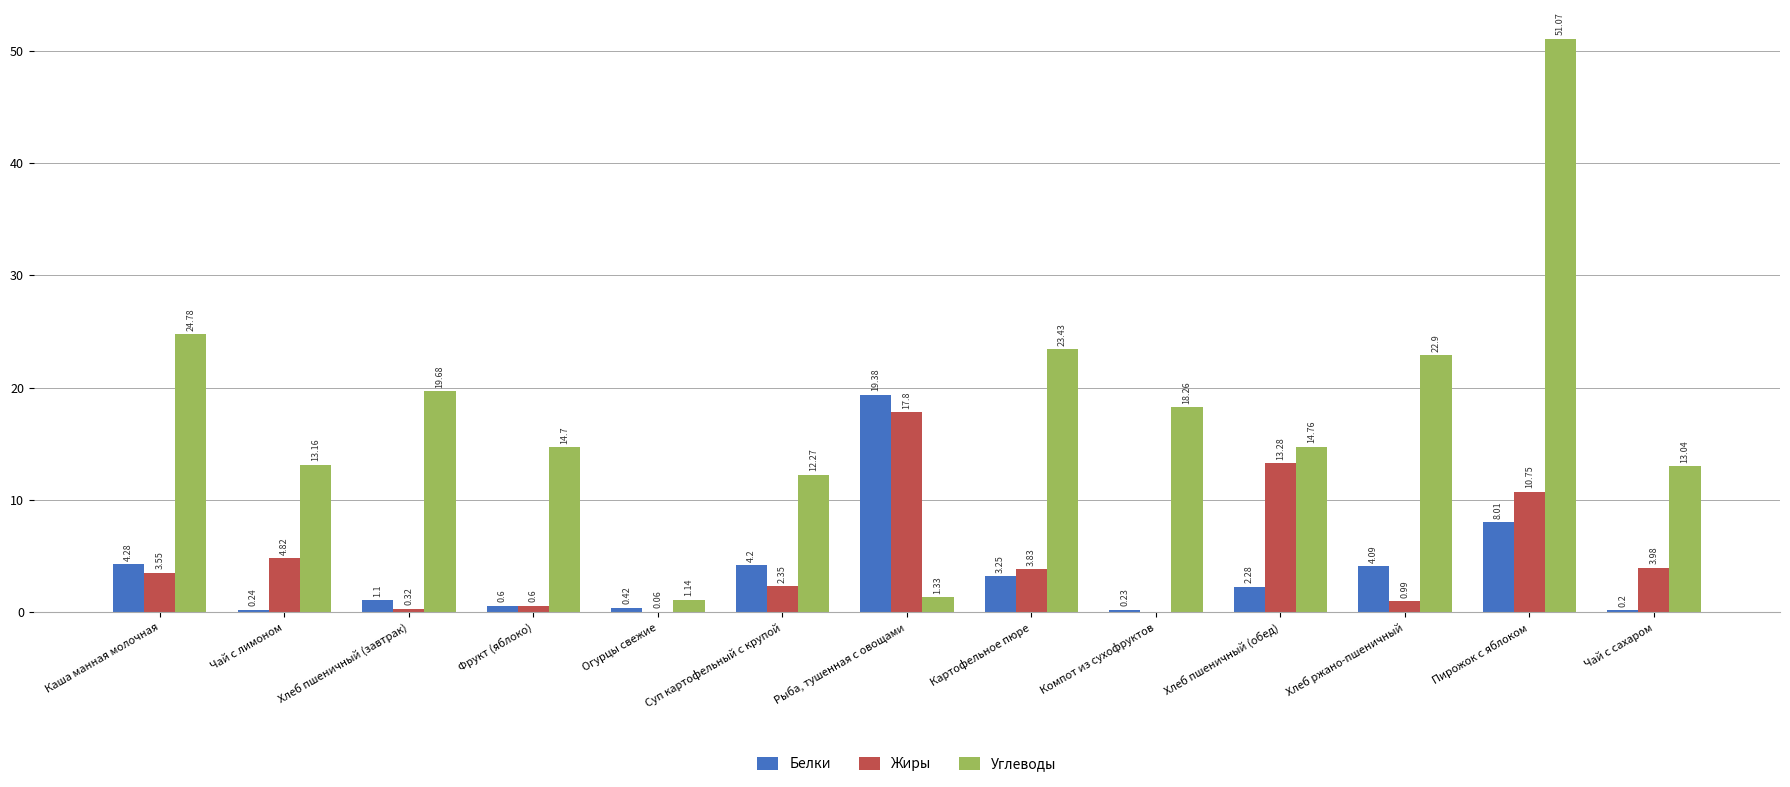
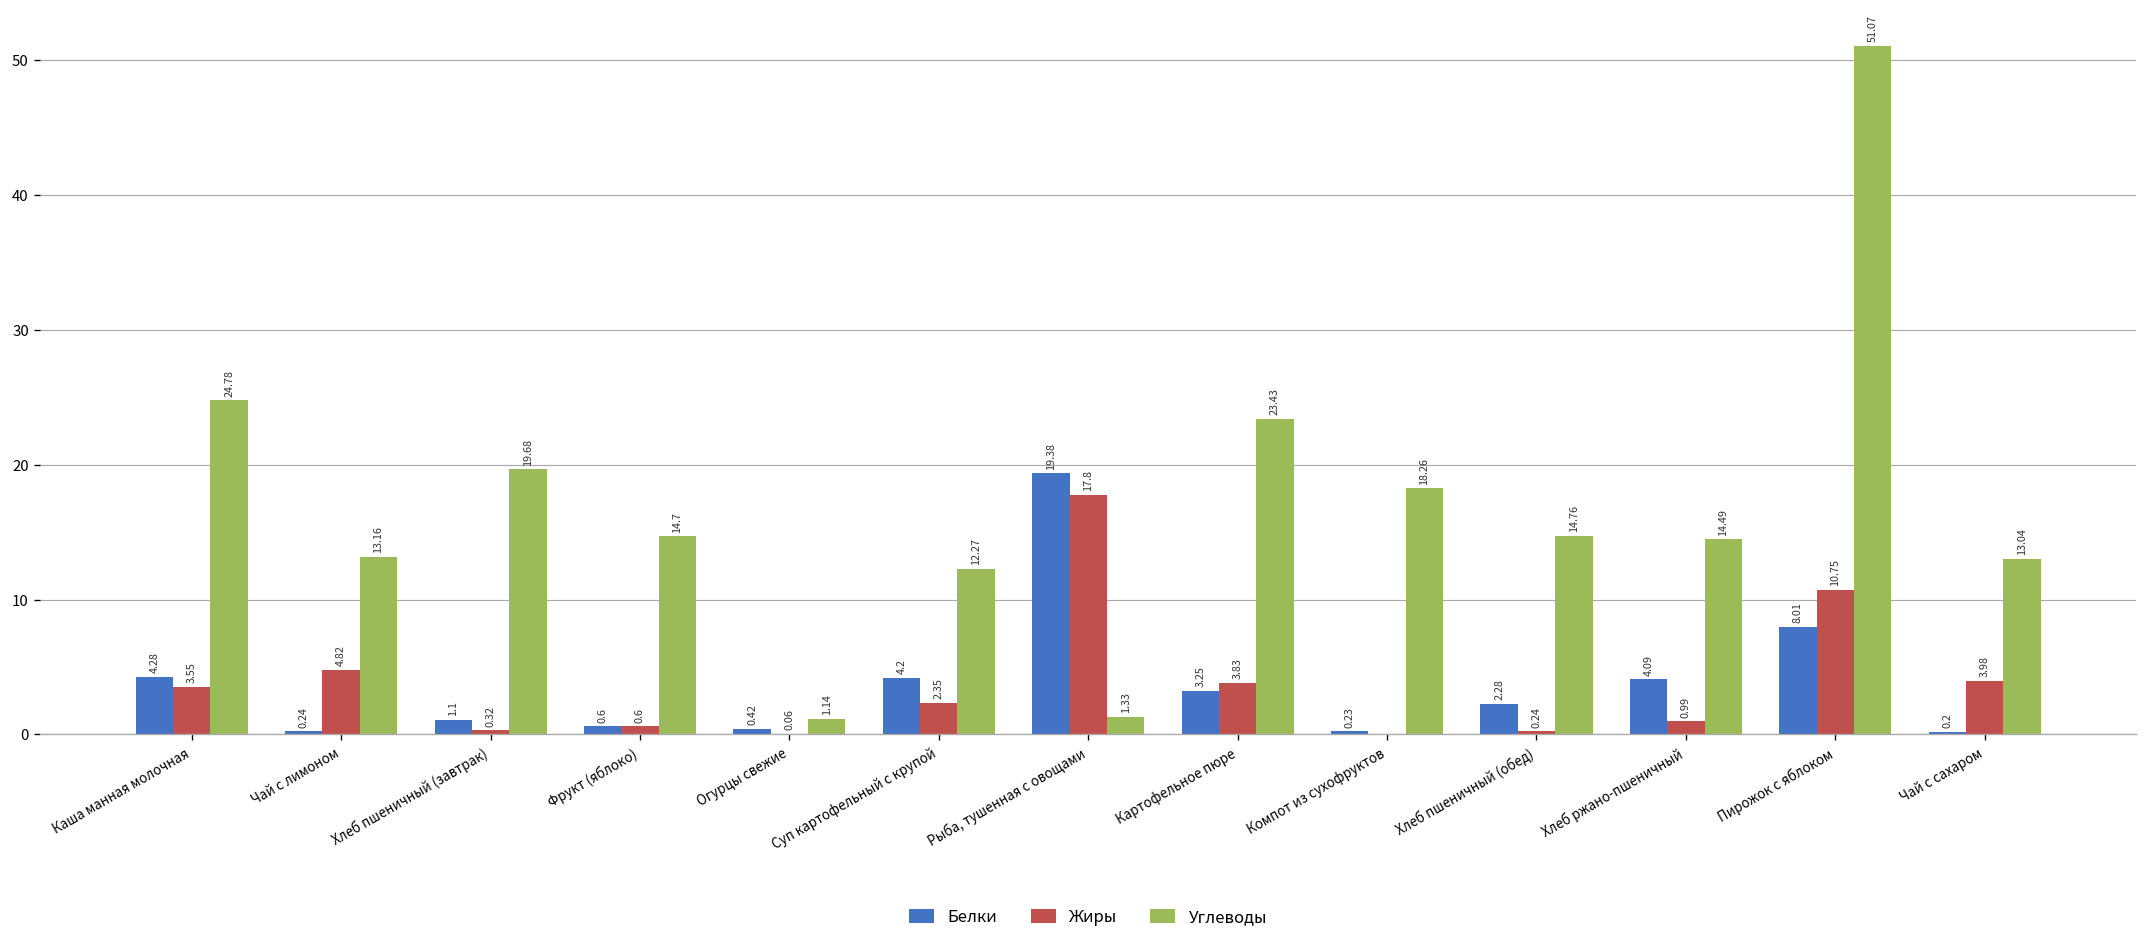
Жиры, Хлеб пшеничный (обед): 13.28 -> 0.24
Углеводы, Хлеб ржано-пшеничный: 22.9 -> 14.49
